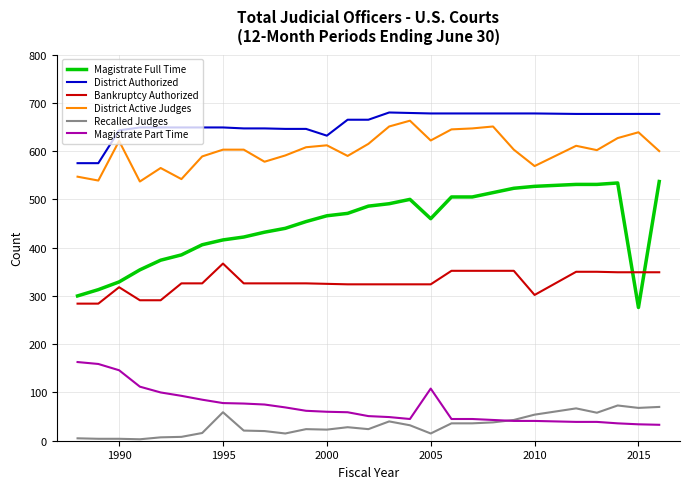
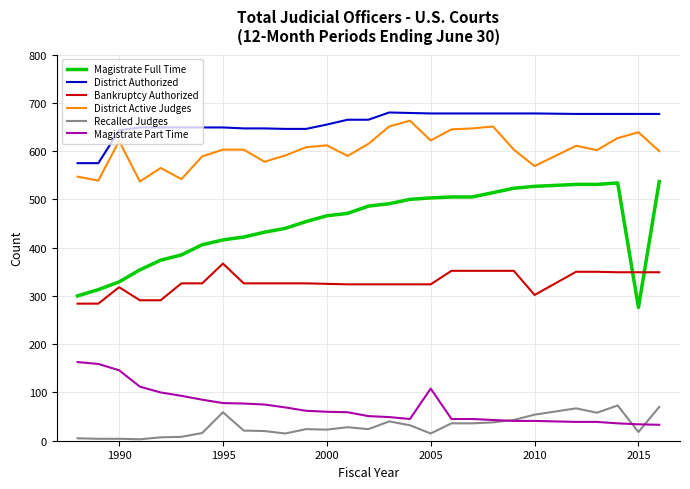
District Authorized, 2000: 630 -> 660
Magistrate Full Time, 2005: 460 -> 500
Recalled Judges, 2015: 70 -> 20
